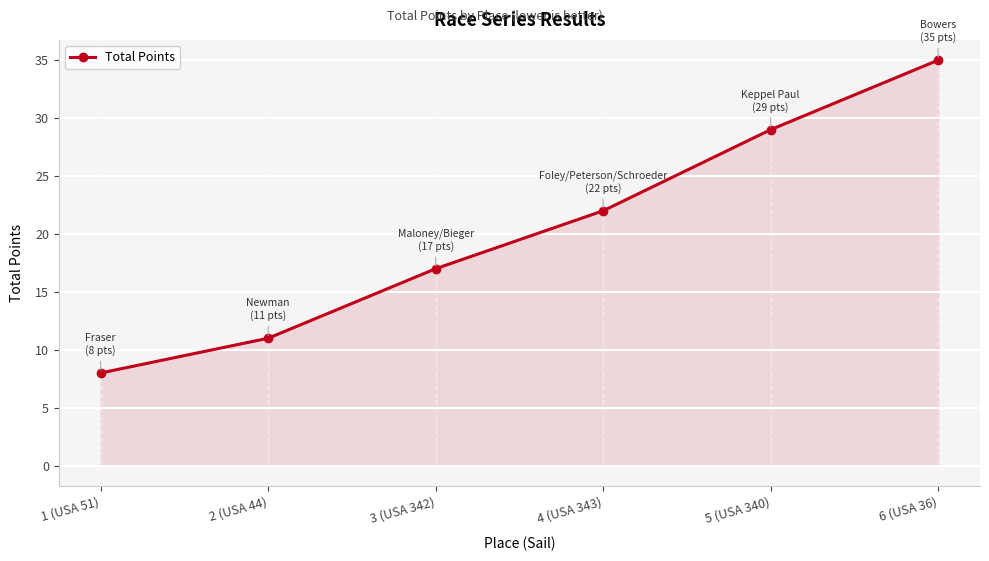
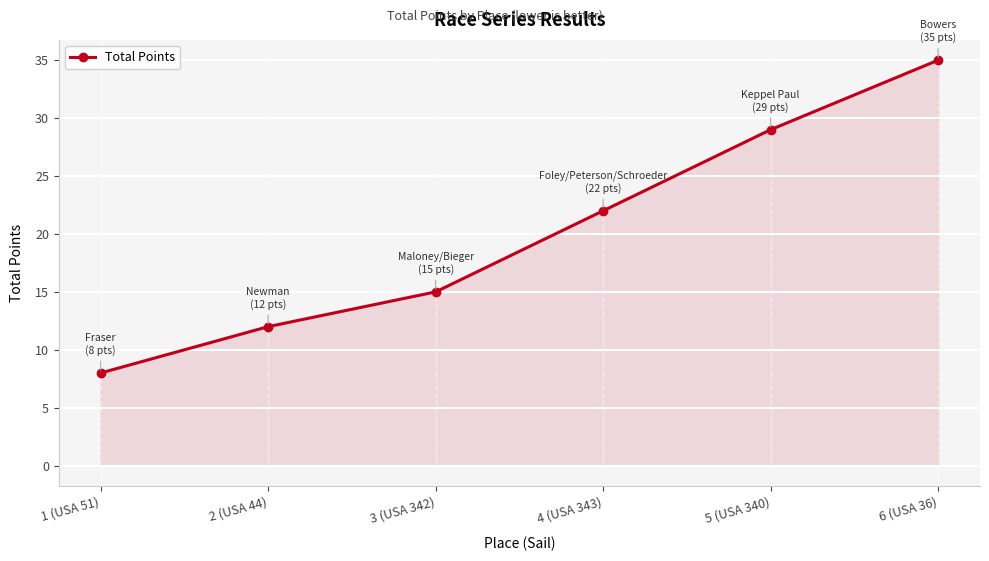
2 (USA 44): (11 pts) -> (12 pts)
3 (USA 342): (17 pts) -> (15 pts)
